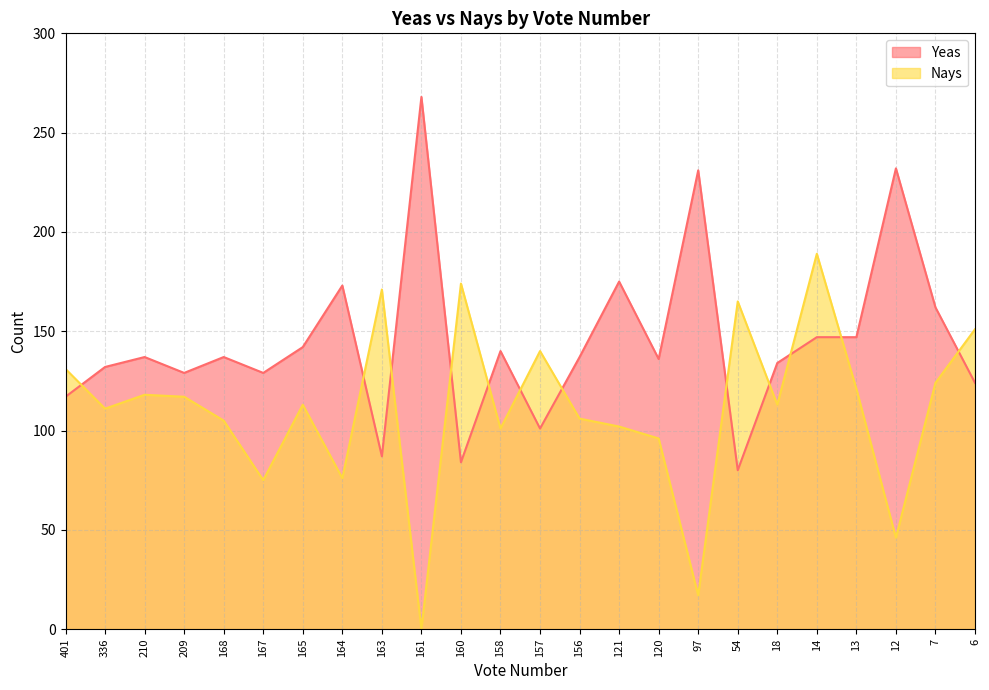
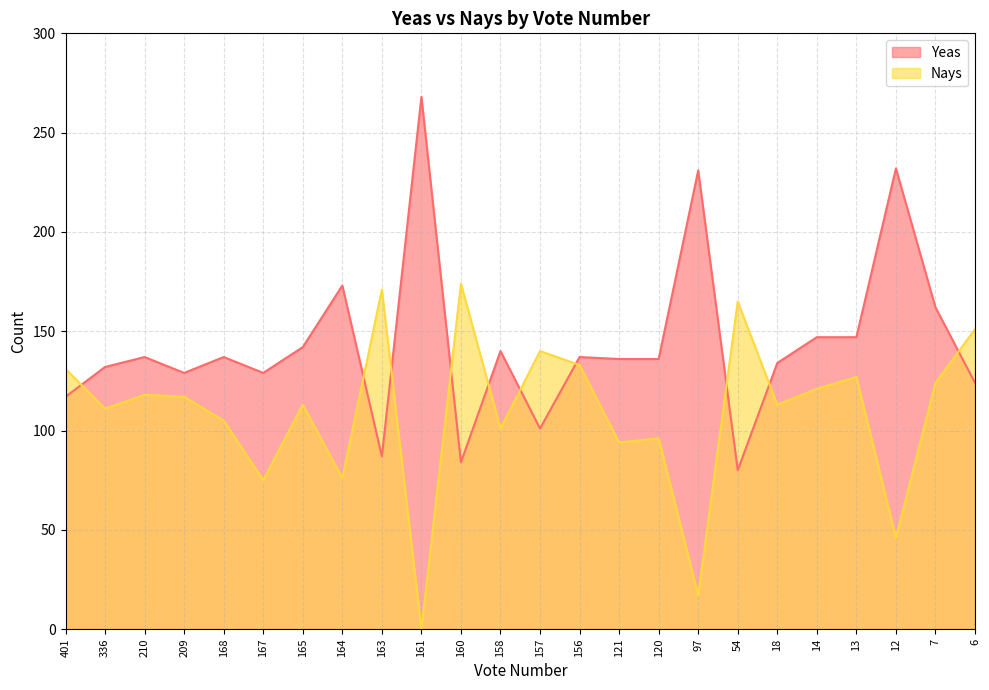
Nays, 156: 106 -> 133
Yeas, 121: 175 -> 136
Nays, 121: 102 -> 94
Nays, 14: 189 -> 121
Nays, 13: 121 -> 127
